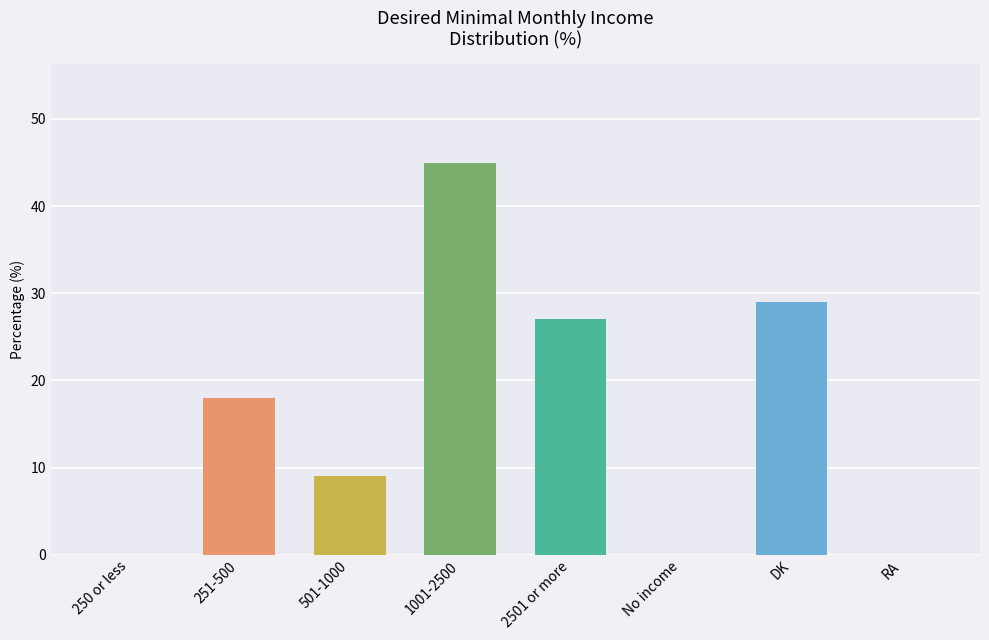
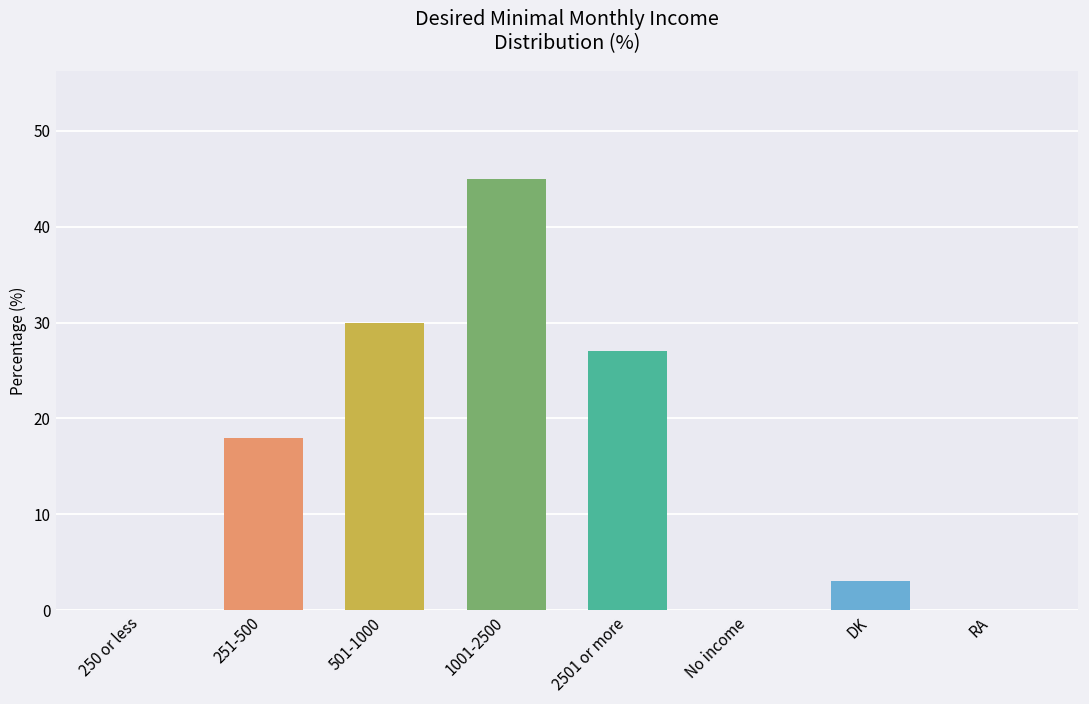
501-1000: 9 -> 30
DK: 29 -> 3
